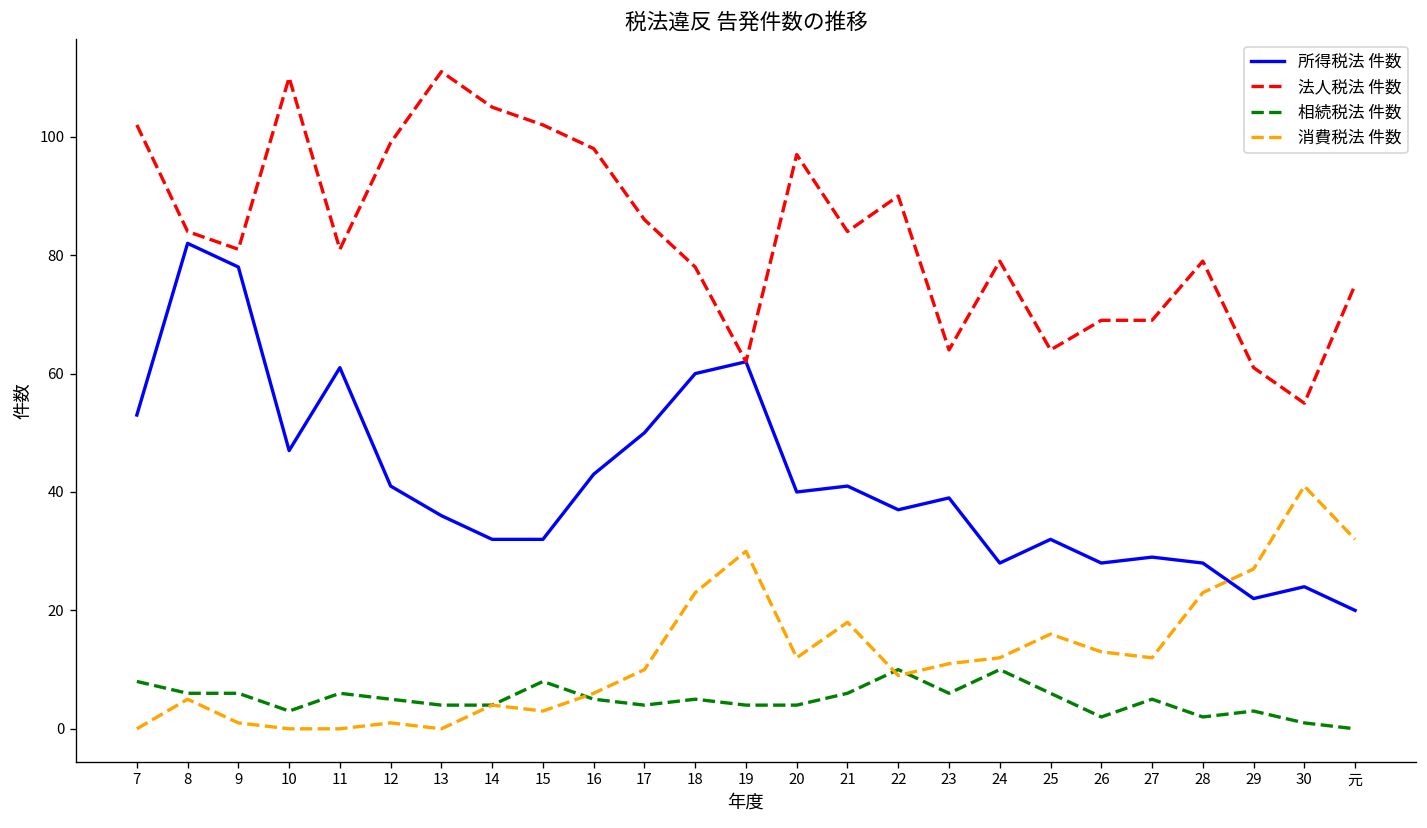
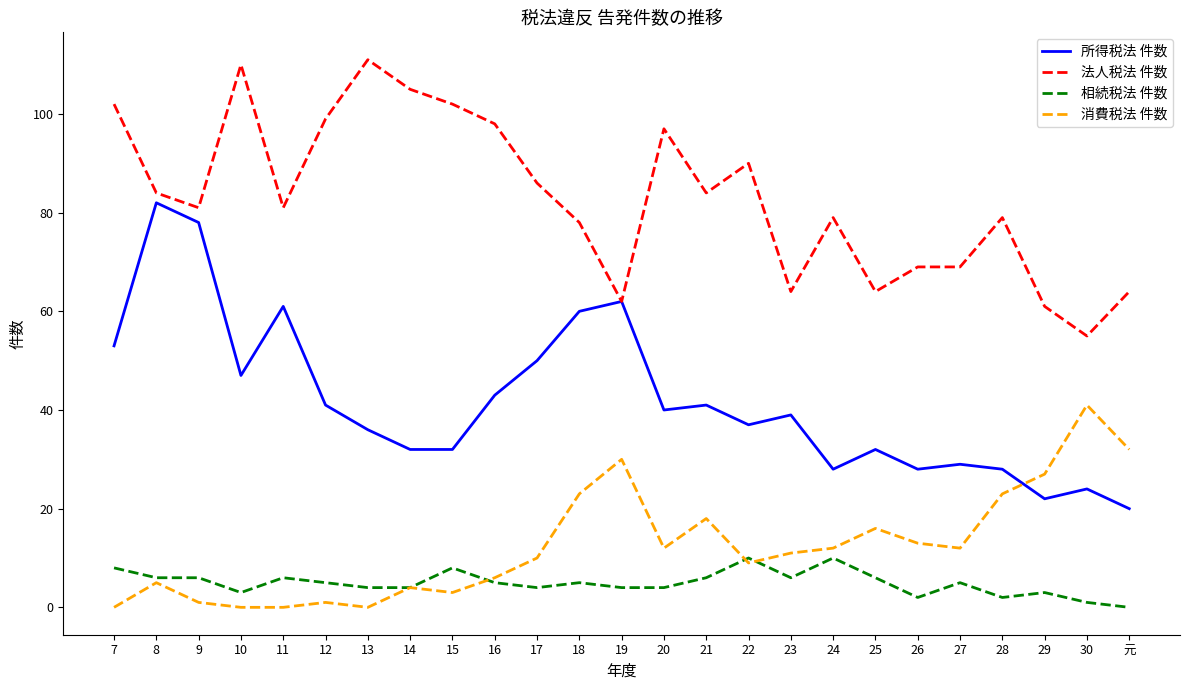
法人税法 件数, 元: 75 -> 64
